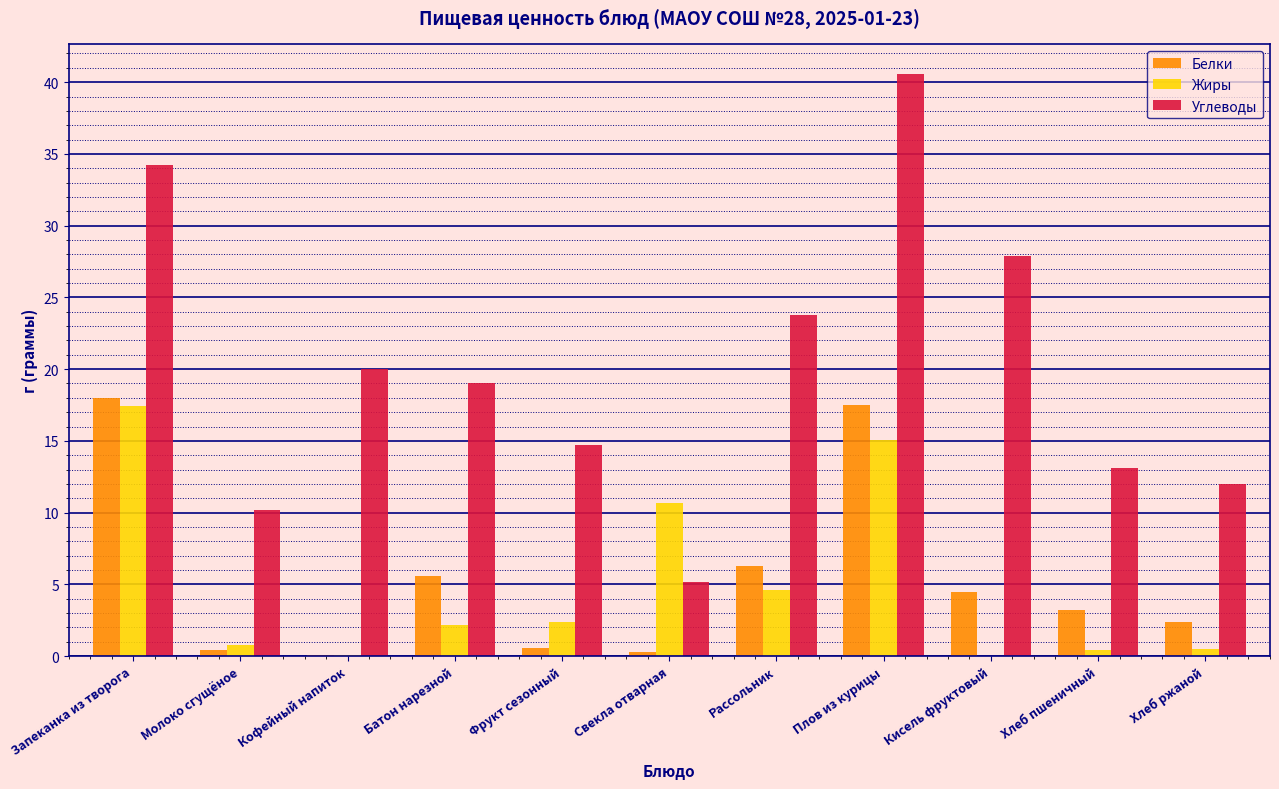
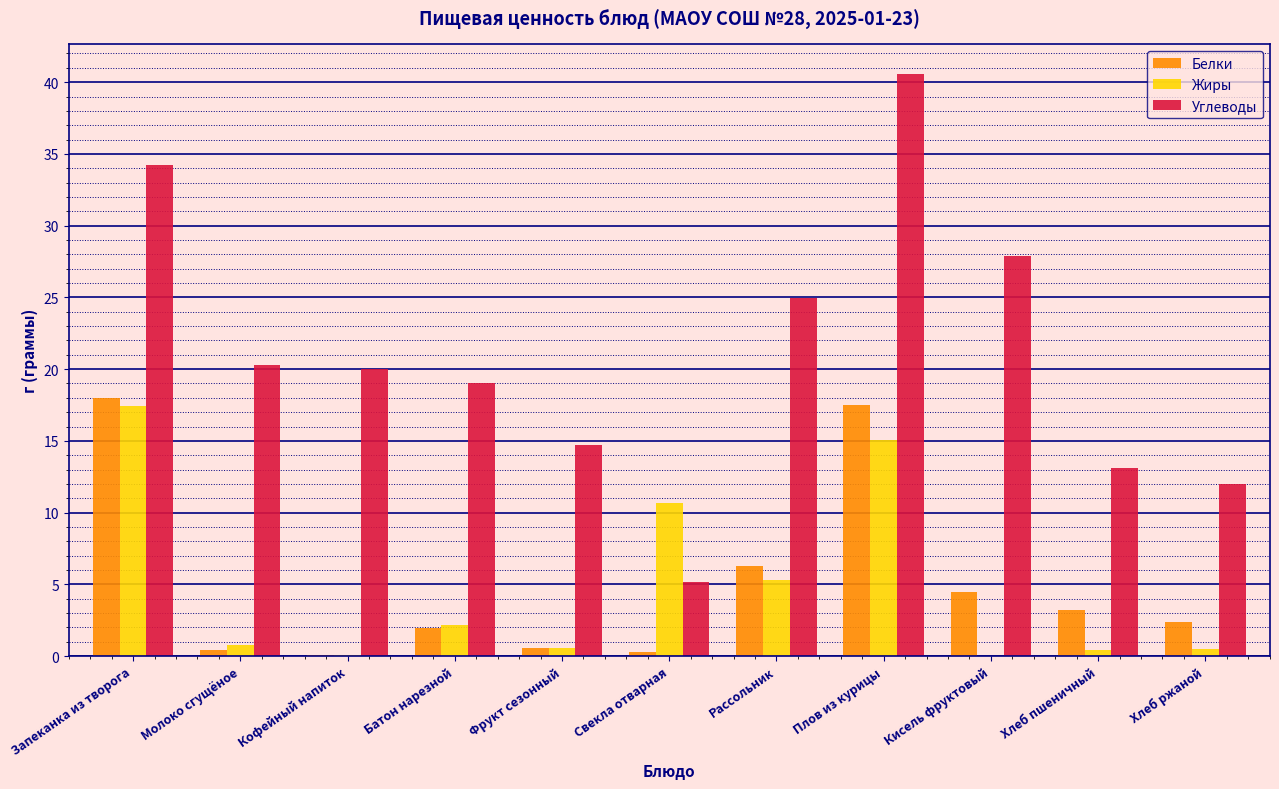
Углеводы, Молоко сгущёное: 10.2 -> 20.3
Белки, Батон нарезной: 5.6 -> 2.0
Жиры, Фрукт сезонный: 2.4 -> 0.6
Жиры, Рассольник: 4.6 -> 5.3
Углеводы, Рассольник: 23.8 -> 25.0
